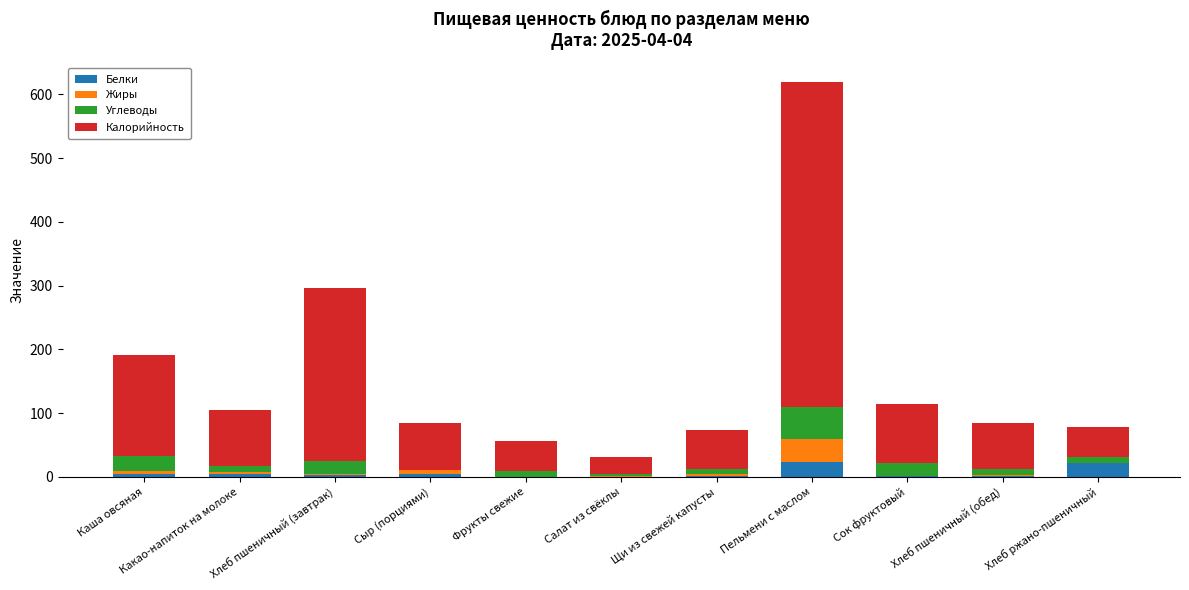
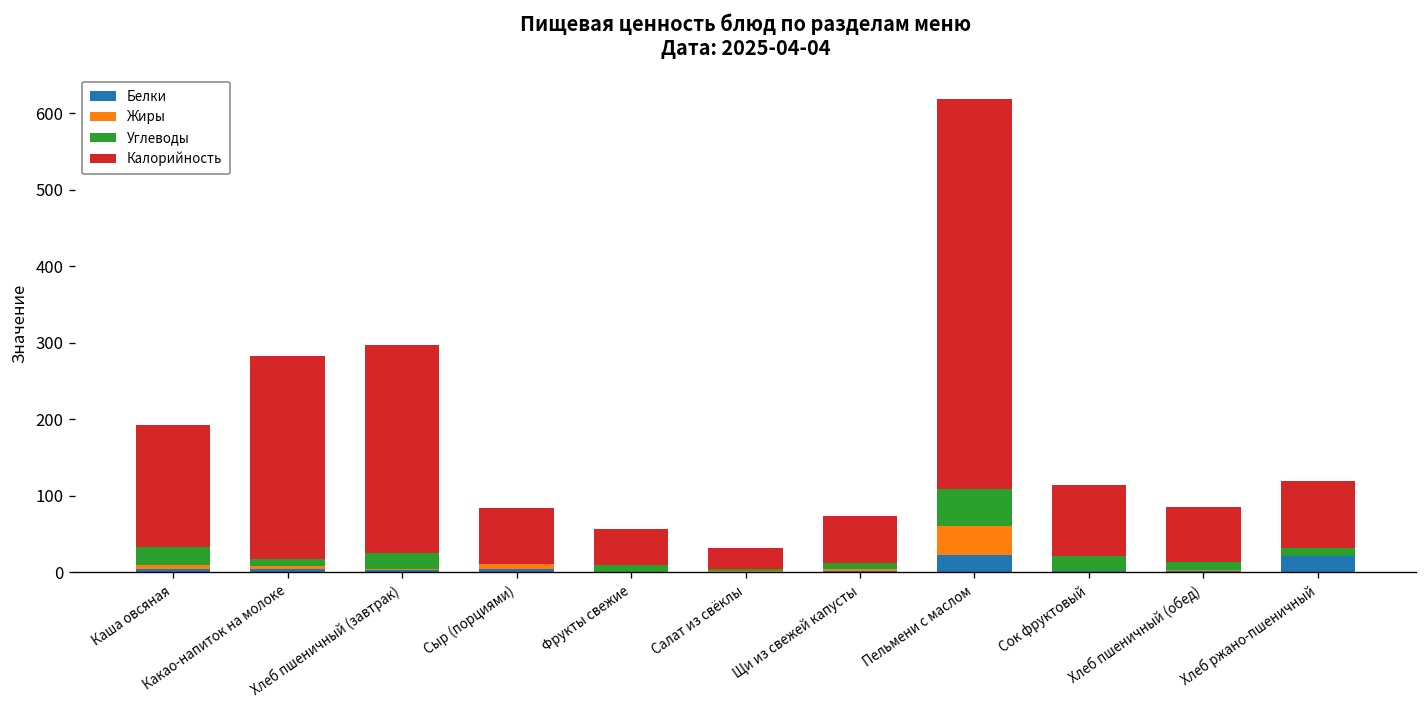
Калорийность, Какао-напиток на молоке: 90 -> 270
Калорийность, Хлеб ржано-пшеничный: 50 -> 90
